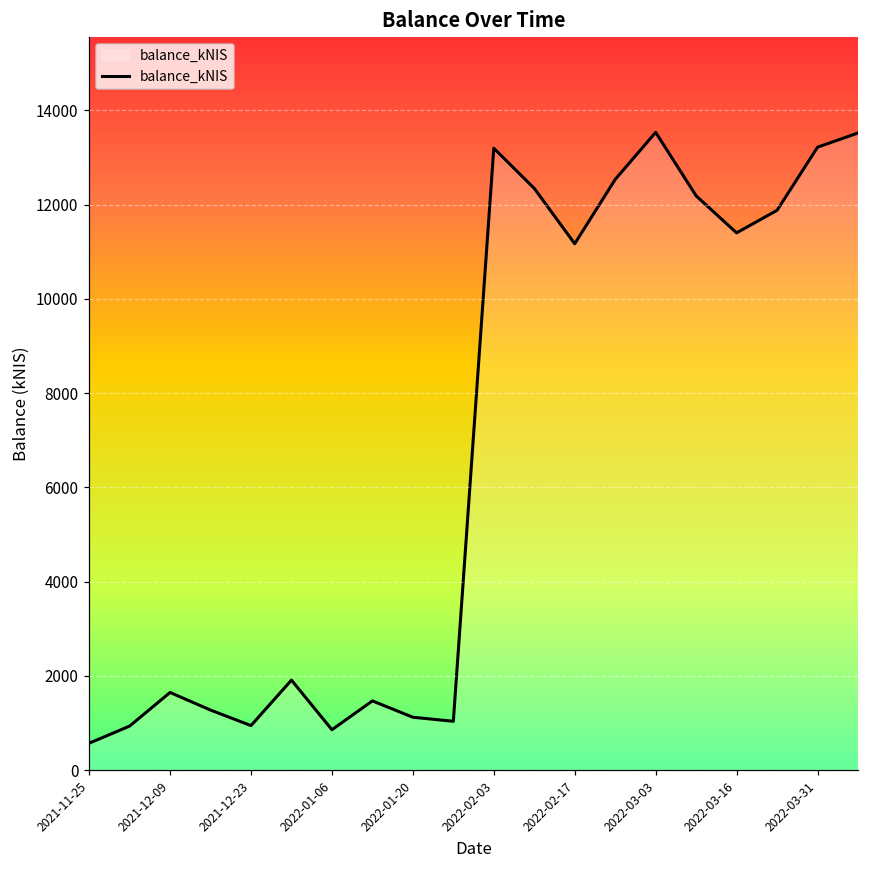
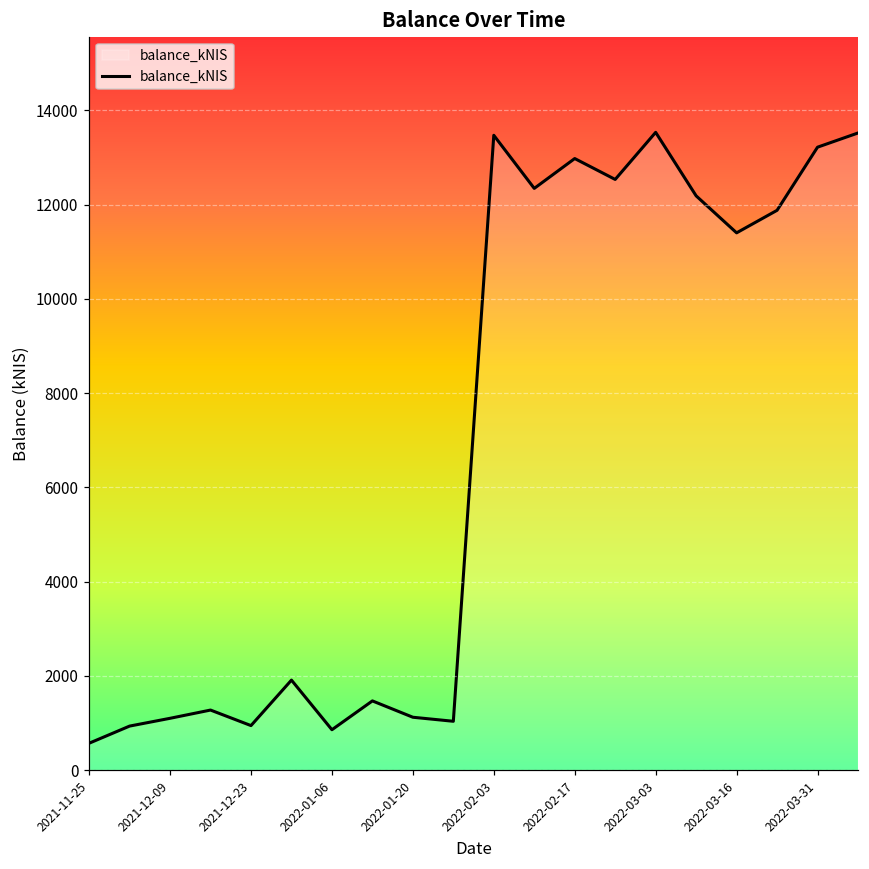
2021-12-09: 1600 -> 1100
2022-02-03: 13200 -> 13500
2022-02-17: 11200 -> 13000
